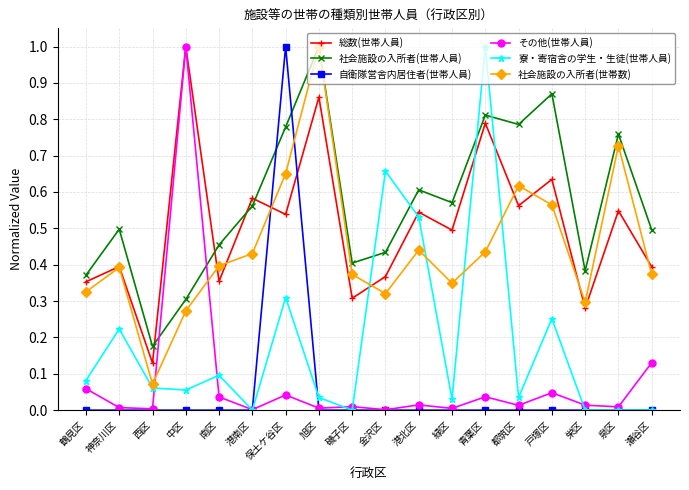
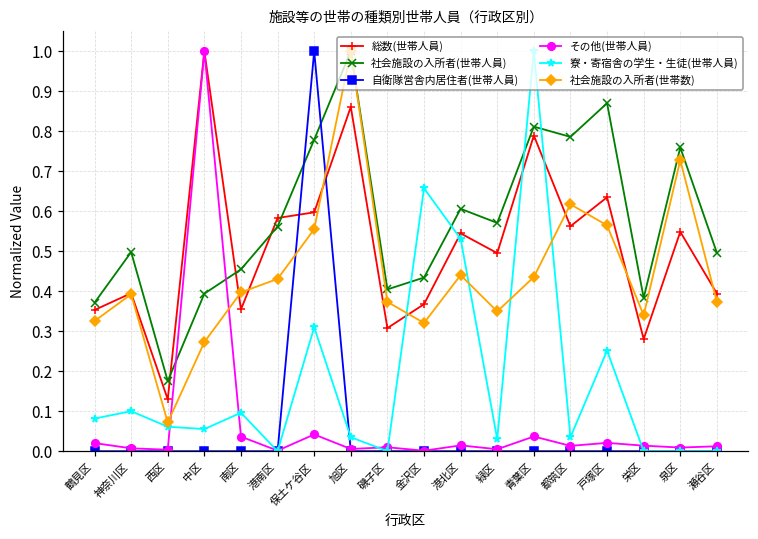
その他(世帯人員), 鶴見区: 0.06 -> 0.02
寮・寄宿舎の学生・生徒(世帯人員), 神奈川区: 0.22 -> 0.10
社会施設の入所者(世帯人員), 中区: 0.30 -> 0.39
総数(世帯人員), 保土ケ谷区: 0.54 -> 0.60
社会施設の入所者(世帯数), 保土ケ谷区: 0.65 -> 0.56
その他(世帯人員), 戸塚区: 0.05 -> 0.02
社会施設の入所者(世帯数), 栄区: 0.30 -> 0.34
その他(世帯人員), 瀬谷区: 0.13 -> 0.01
